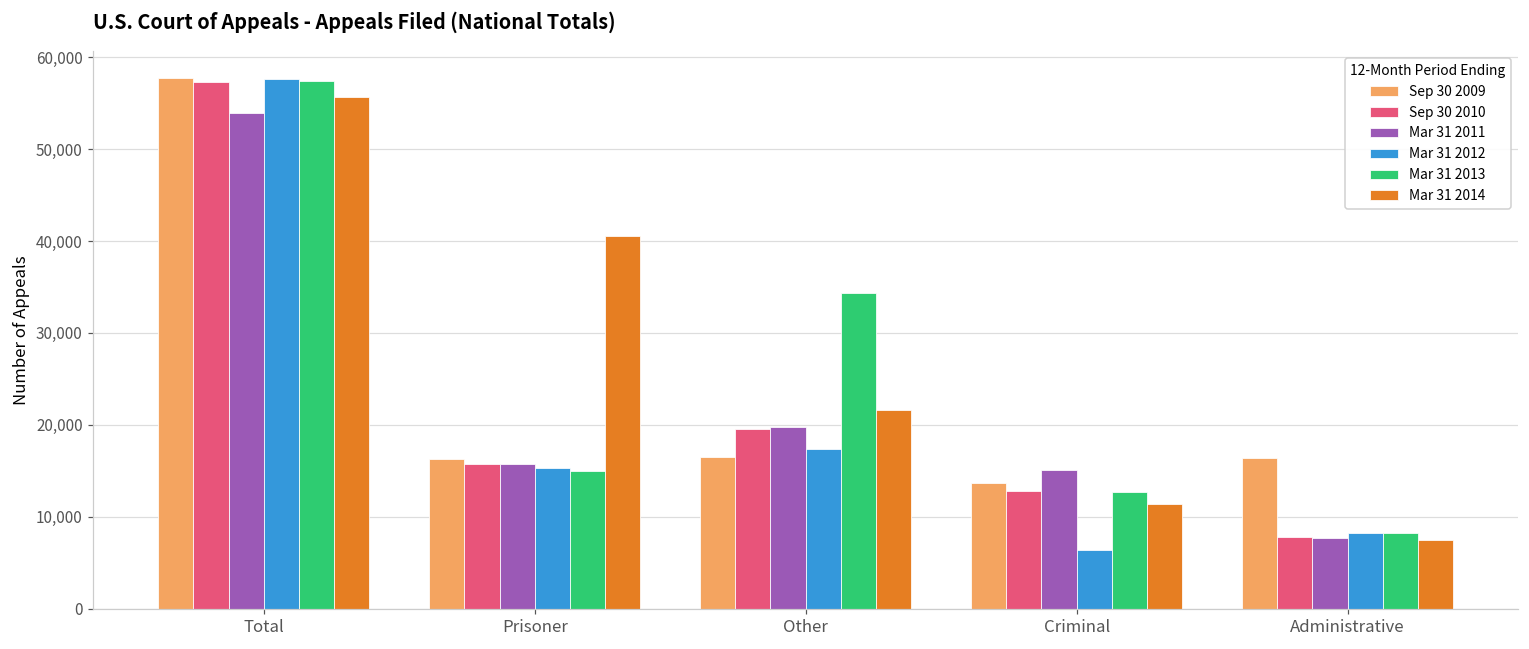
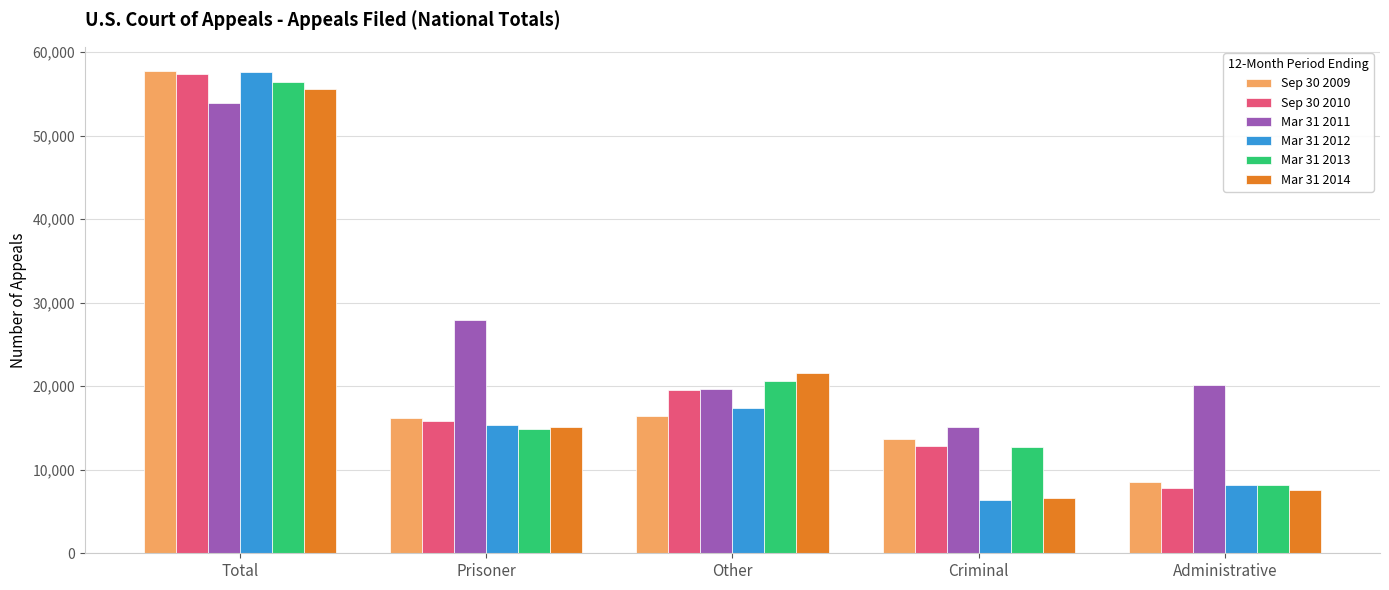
Mar 31 2013, Total: 57,000 -> 56,000
Mar 31 2011, Prisoner: 16,000 -> 28,000
Mar 31 2014, Prisoner: 41,000 -> 15,000
Mar 31 2013, Other: 34,000 -> 21,000
Mar 31 2014, Criminal: 11,000 -> 7,000
Sep 30 2009, Administrative: 16,000 -> 9,000
Mar 31 2011, Administrative: 8,000 -> 20,000
